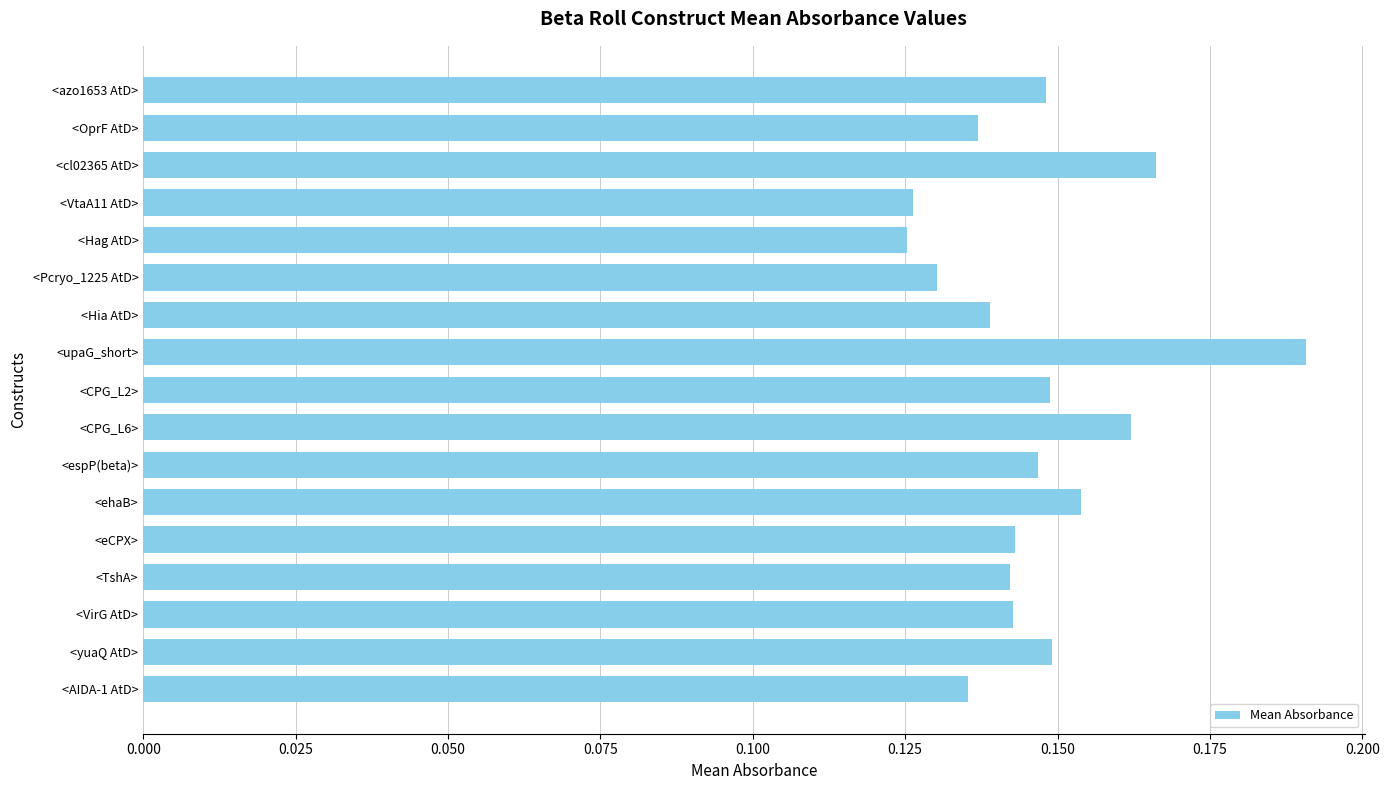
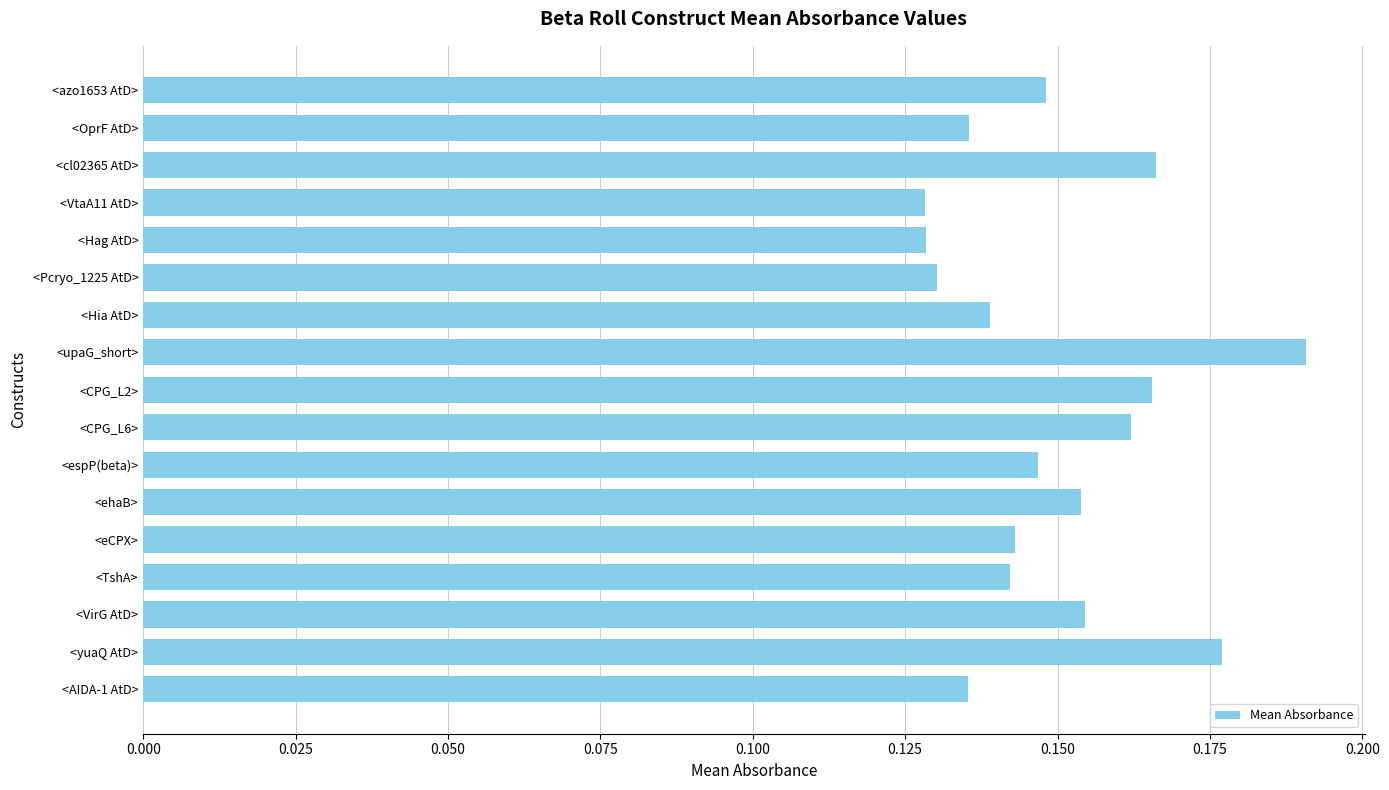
<OprF AtD>: 0.137 -> 0.135
<VtaA11 AtD>: 0.126 -> 0.128
<Hag AtD>: 0.125 -> 0.128
<CPG_L2>: 0.149 -> 0.166
<VirG AtD>: 0.143 -> 0.155
<yuaQ AtD>: 0.149 -> 0.177
